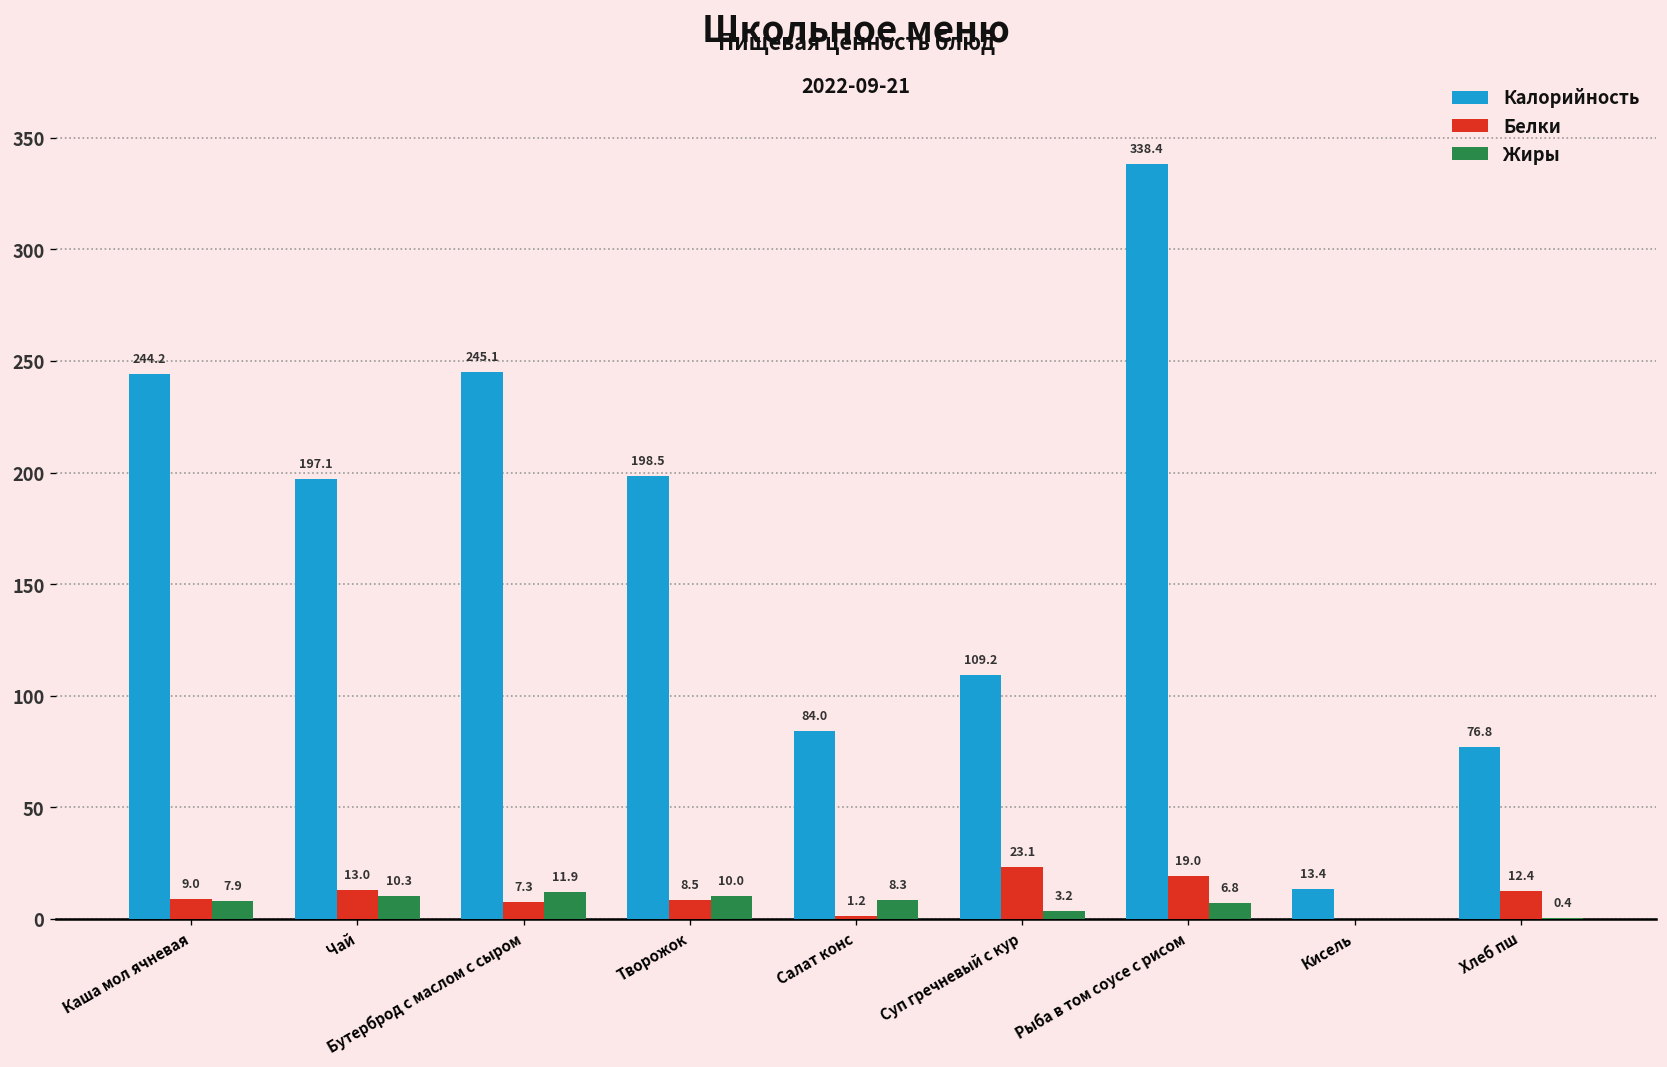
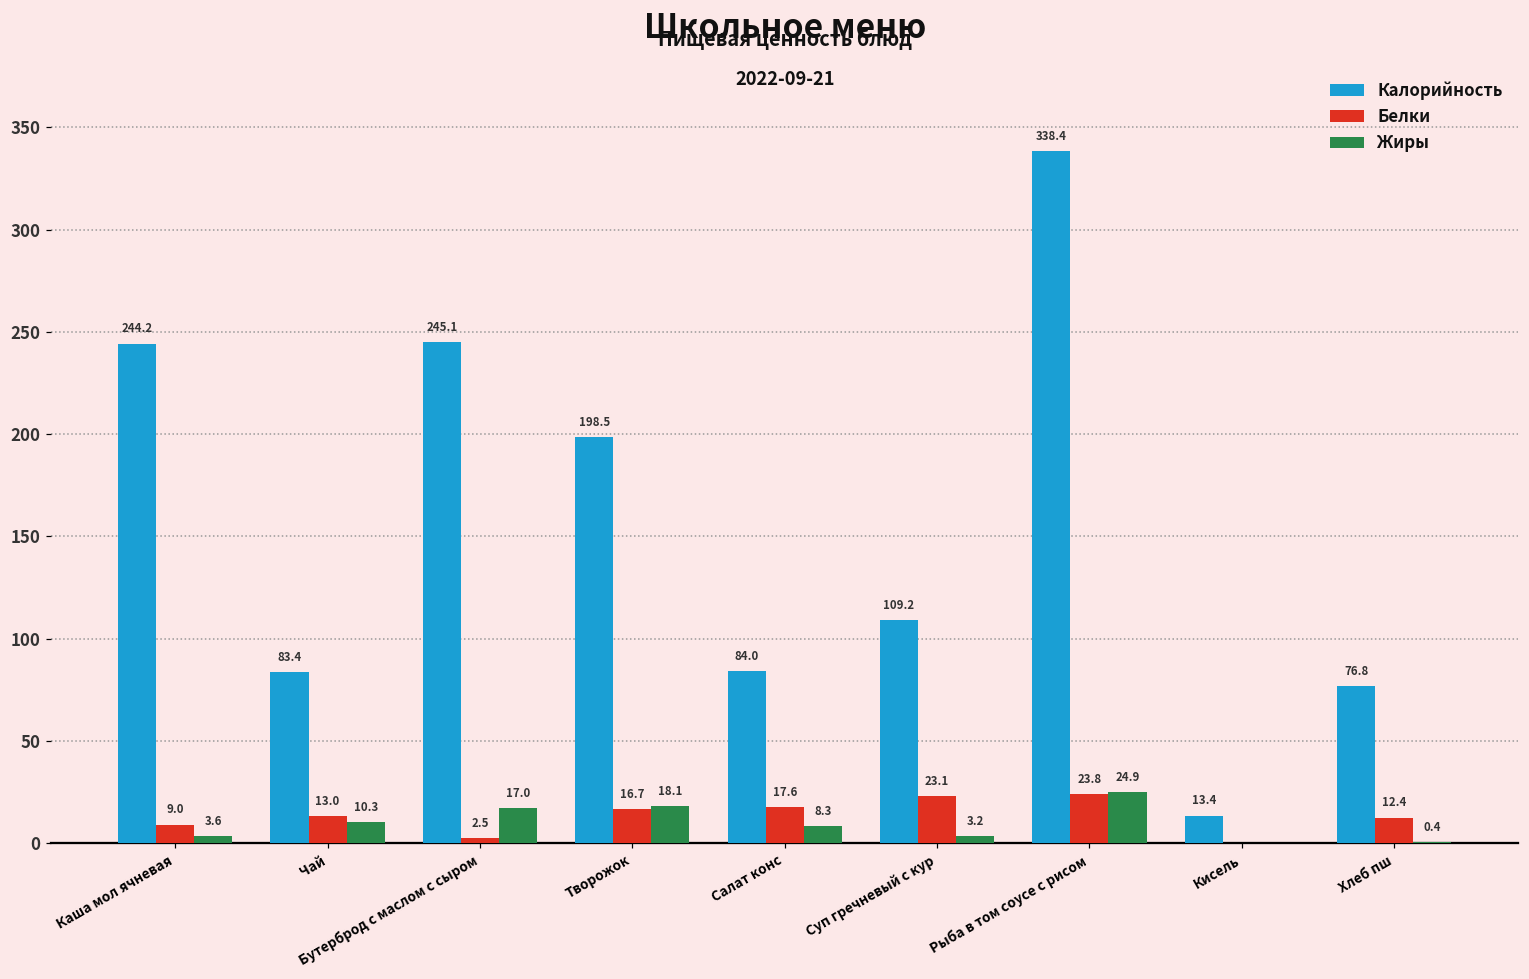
Жиры, Каша мол ячневая: 7.9 -> 3.6
Калорийность, Чай: 197.1 -> 83.4
Белки, Бутерброд с маслом с сыром: 7.3 -> 2.5
Жиры, Бутерброд с маслом с сыром: 11.9 -> 17.0
Белки, Творожок: 8.5 -> 16.7
Жиры, Творожок: 10.0 -> 18.1
Белки, Салат конс: 1.2 -> 17.6
Белки, Рыба в том соусе с рисом: 19.0 -> 23.8
Жиры, Рыба в том соусе с рисом: 6.8 -> 24.9
